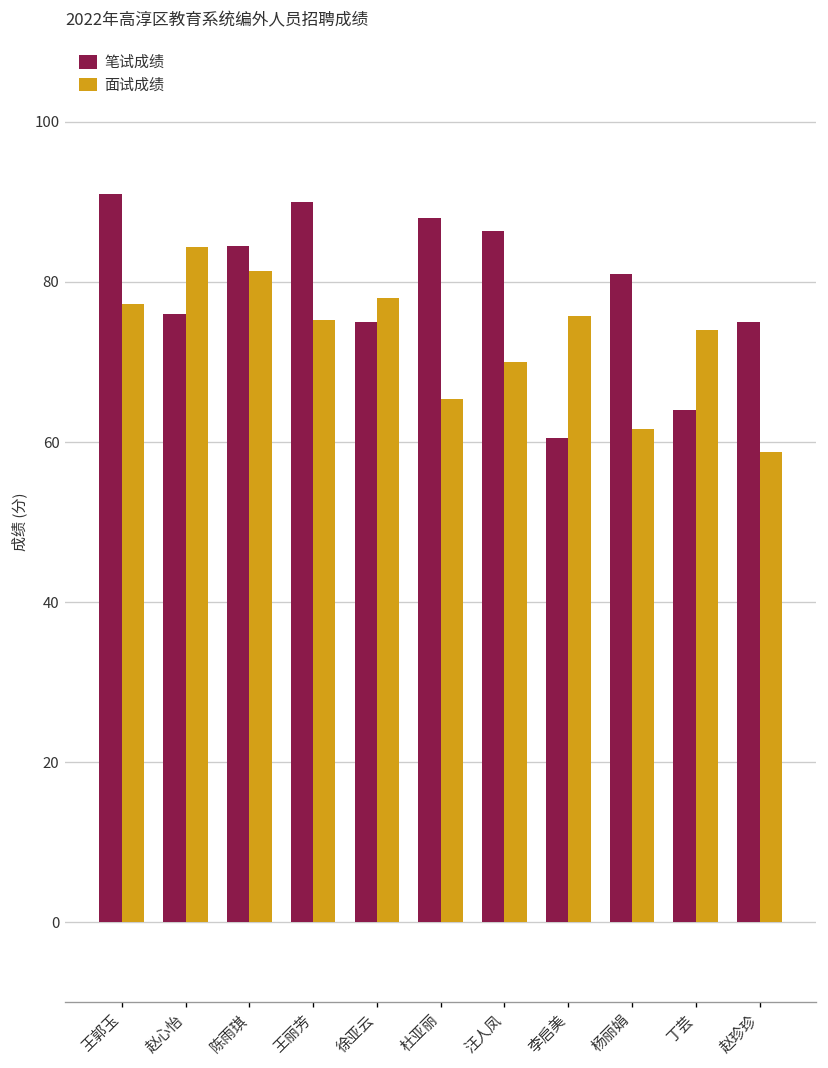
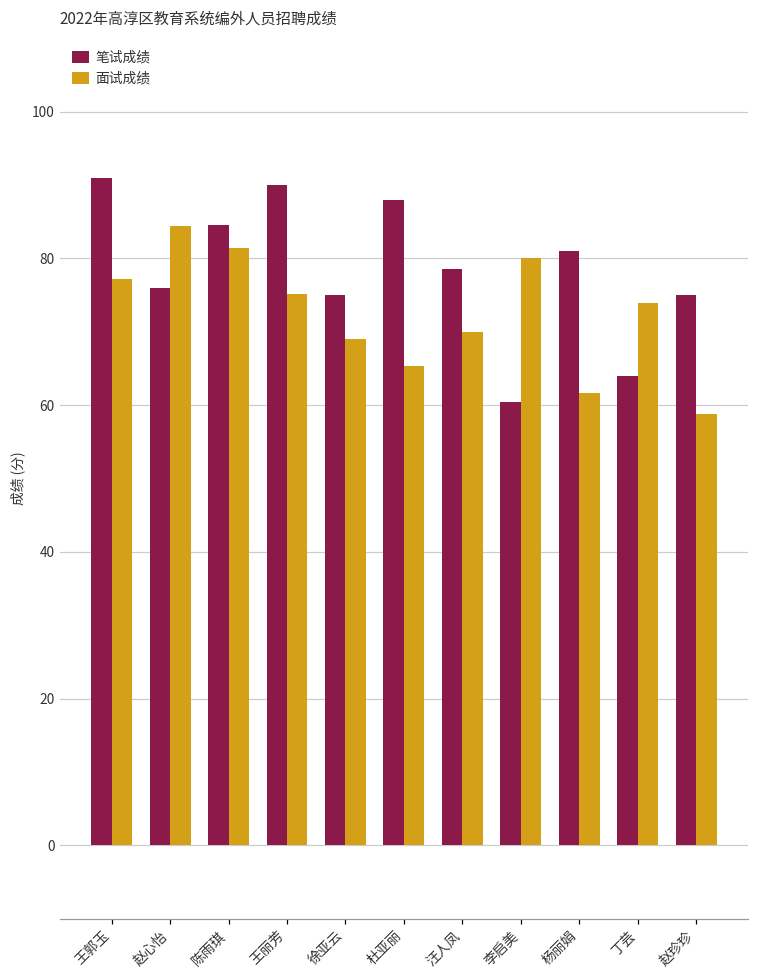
面试成绩, 徐亚云: 78 -> 69
笔试成绩, 汪人凤: 86 -> 79
面试成绩, 李启美: 76 -> 80
